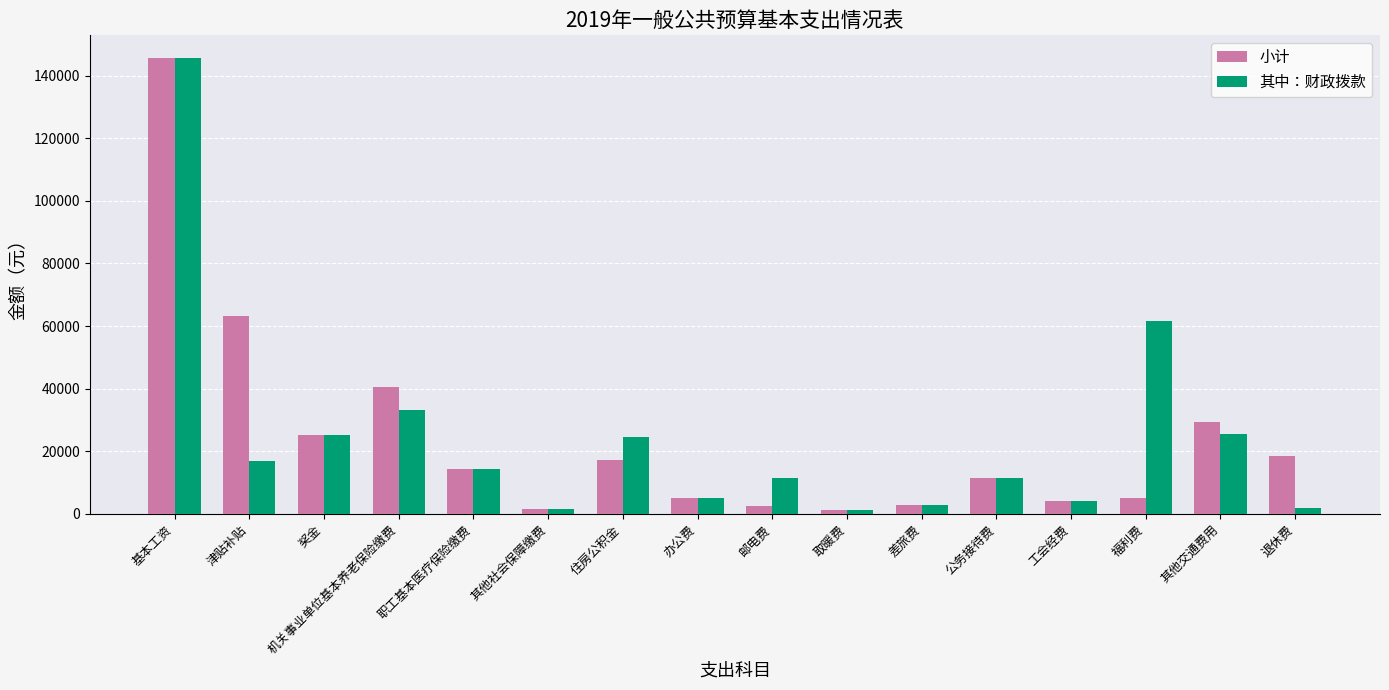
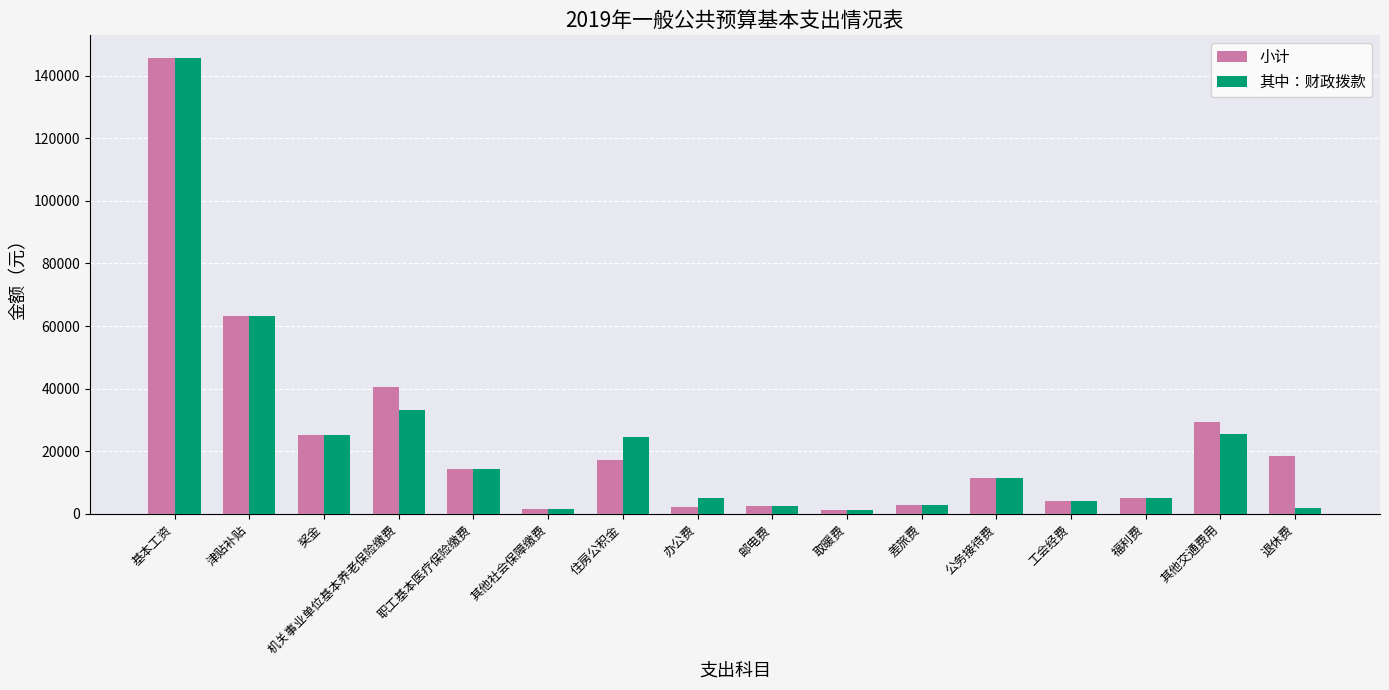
其中：财政拨款, 津贴补贴: 17000 -> 63000
小计, 办公费: 5000 -> 2000
其中：财政拨款, 邮电费: 11000 -> 2000
其中：财政拨款, 福利费: 62000 -> 5000
